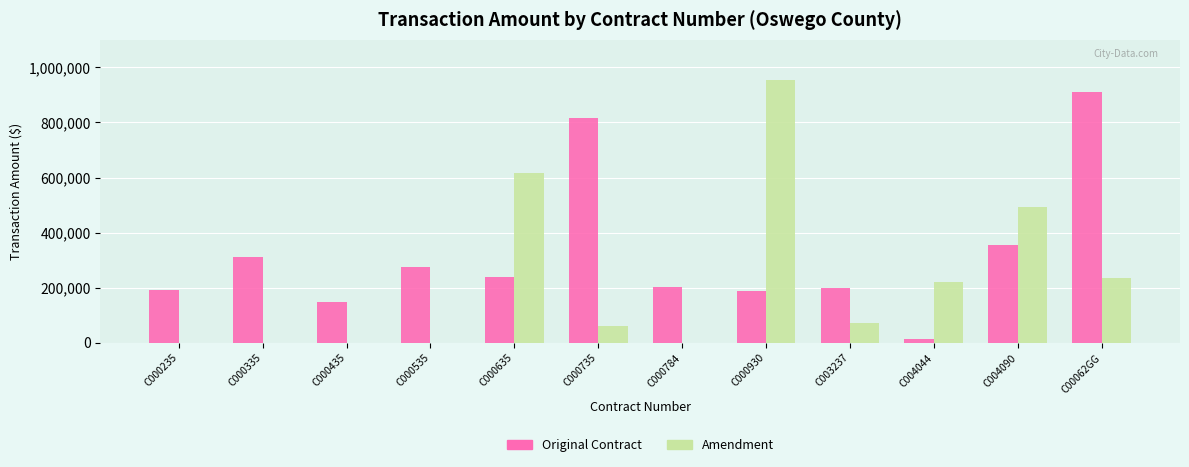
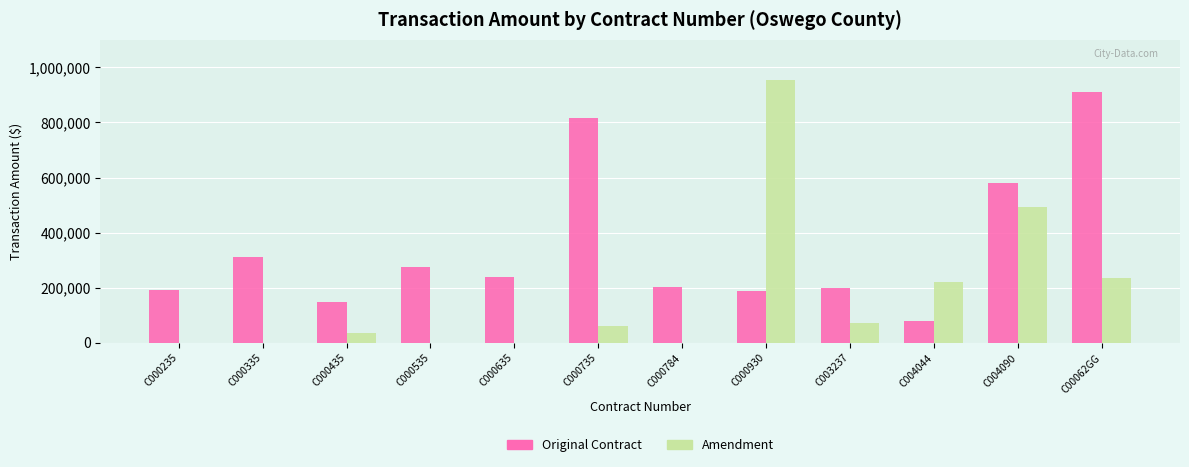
Amendment, C000435: 0 -> 40,000
Amendment, C000635: 620,000 -> 0
Original Contract, C004044: 20,000 -> 80,000
Original Contract, C004090: 360,000 -> 580,000
